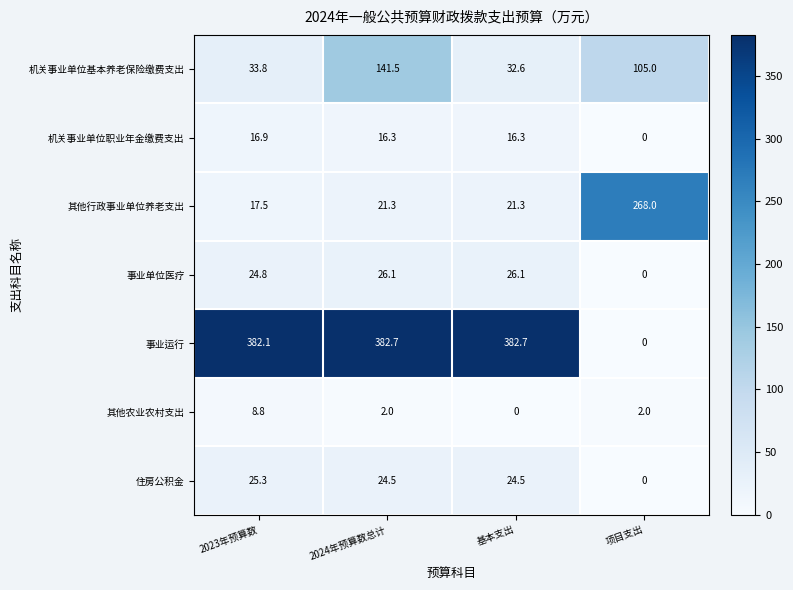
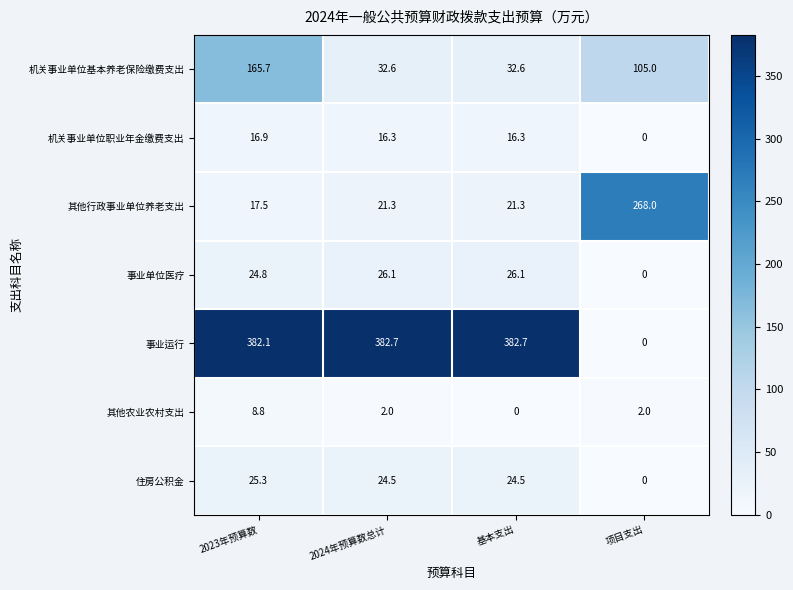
机关事业单位基本养老保险缴费支出, 2023年预算数: 33.8 -> 165.7
机关事业单位基本养老保险缴费支出, 2024年预算数总计: 141.5 -> 32.6
